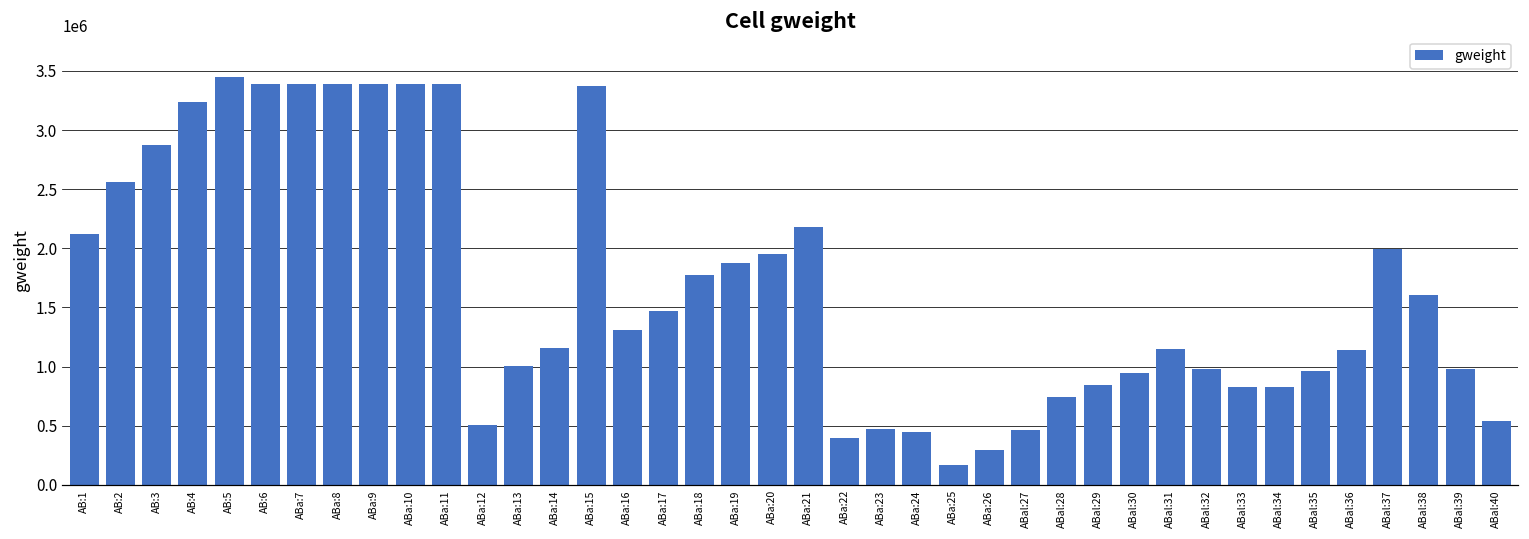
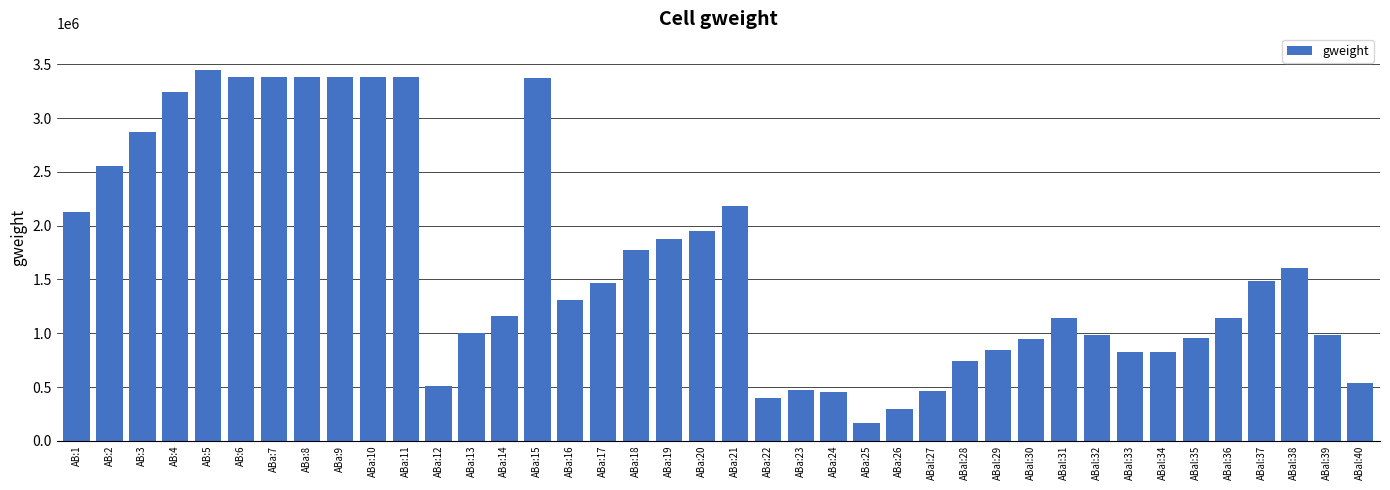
ABal:37: 1990000 -> 1490000
